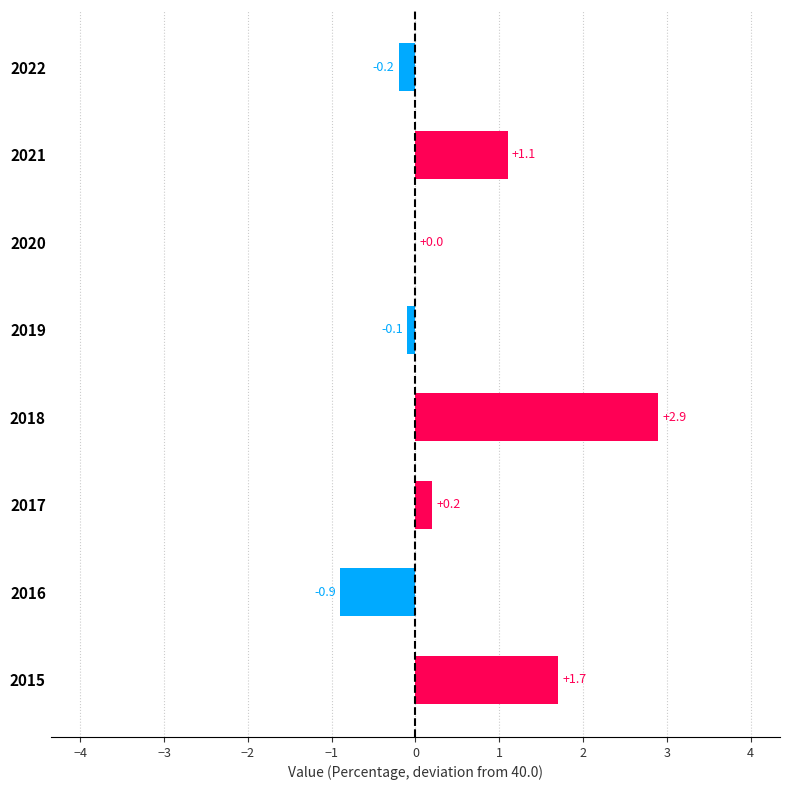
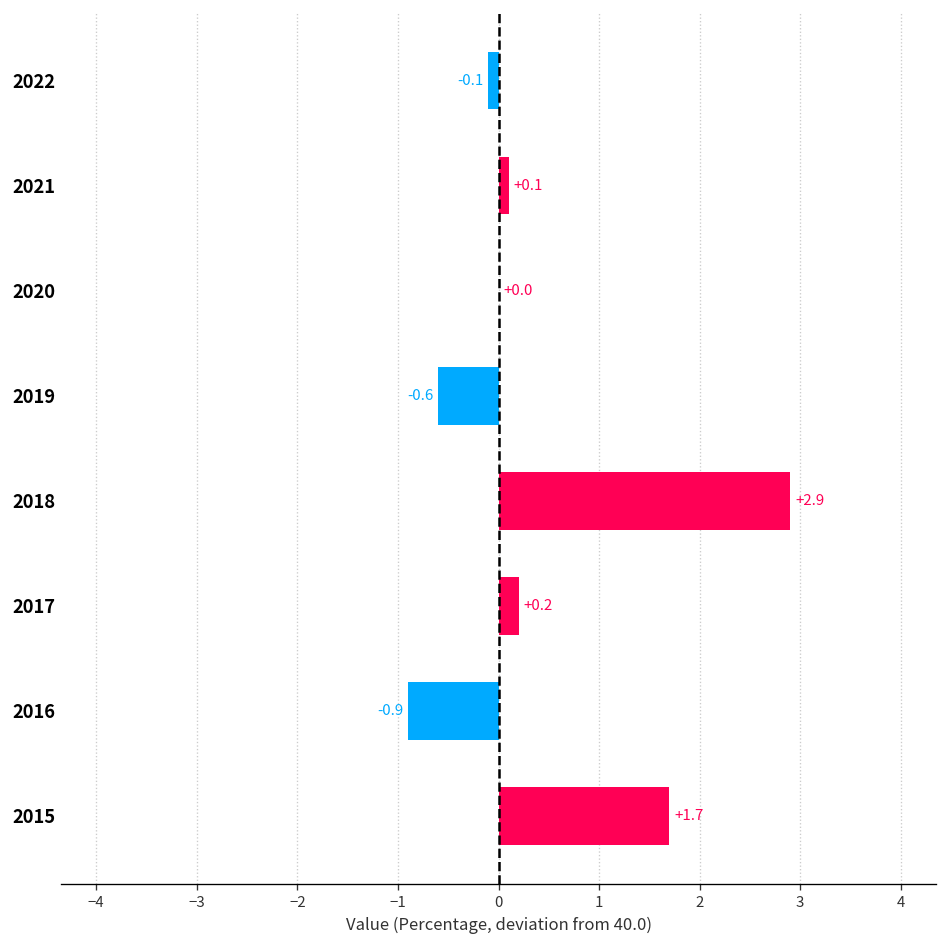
2022: -0.2 -> -0.1
2021: +1.1 -> +0.1
2019: -0.1 -> -0.6
